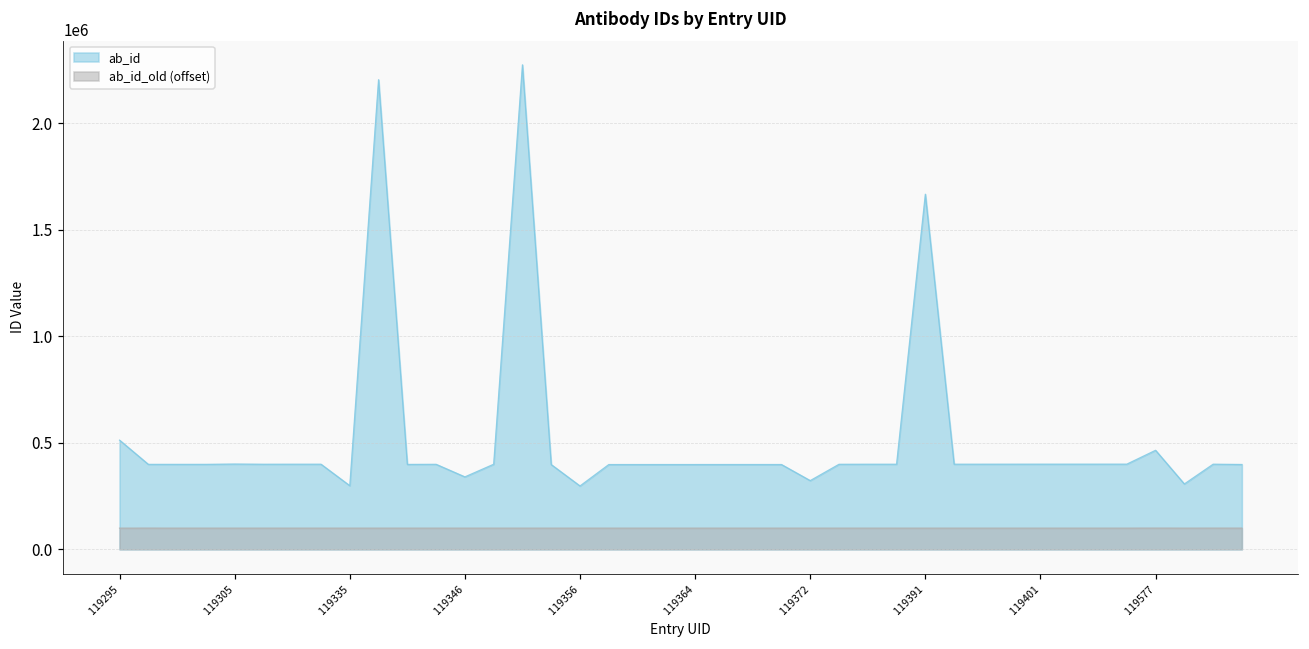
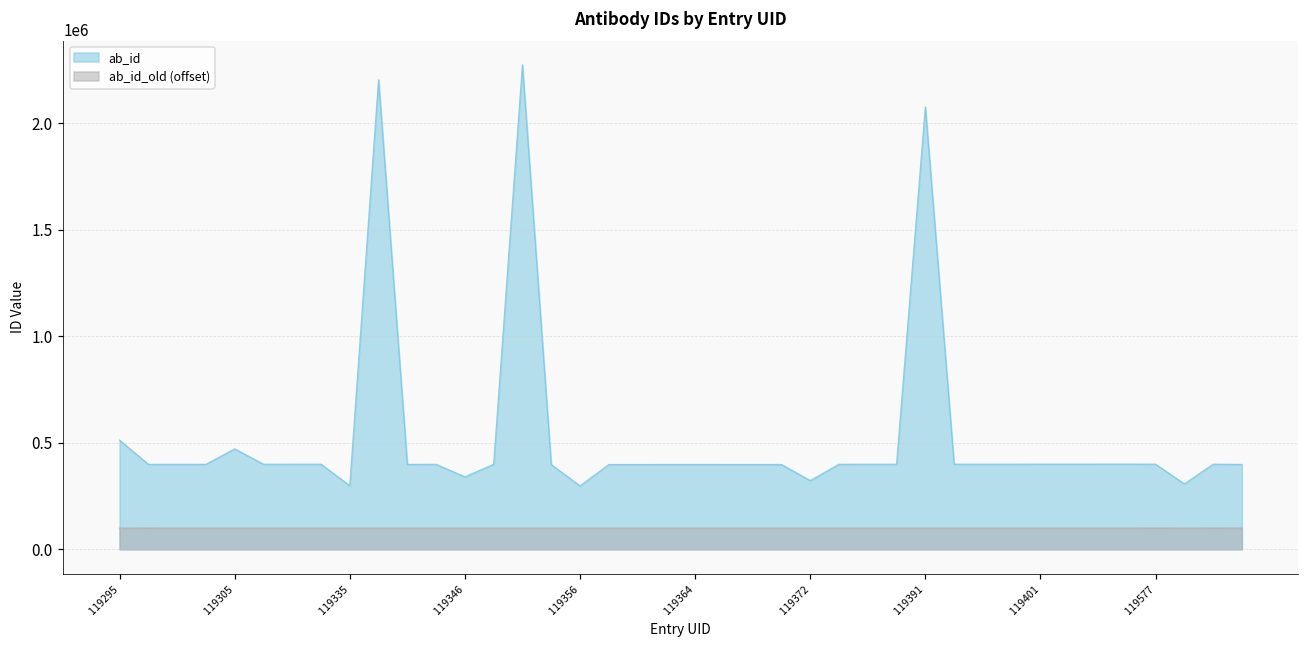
ab_id, 119305: 400000 -> 470000
ab_id, 119391: 1670000 -> 2080000
ab_id, 119577: 460000 -> 400000
